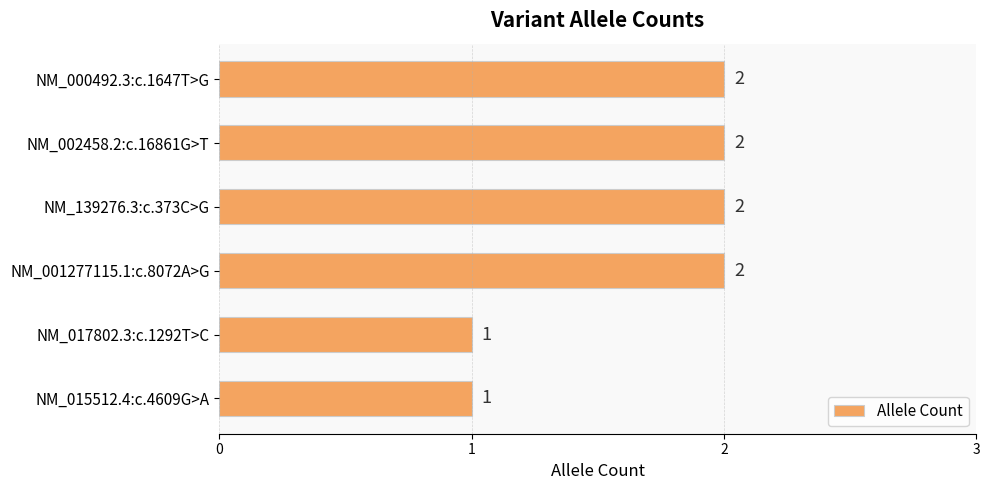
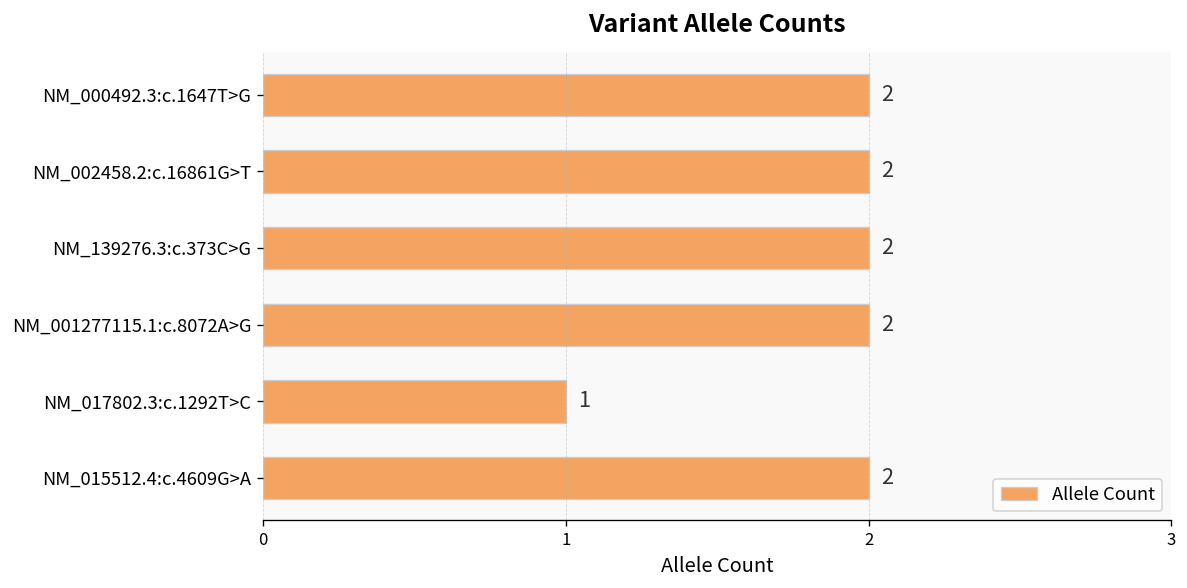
NM_015512.4:c.4609G>A: 1 -> 2
